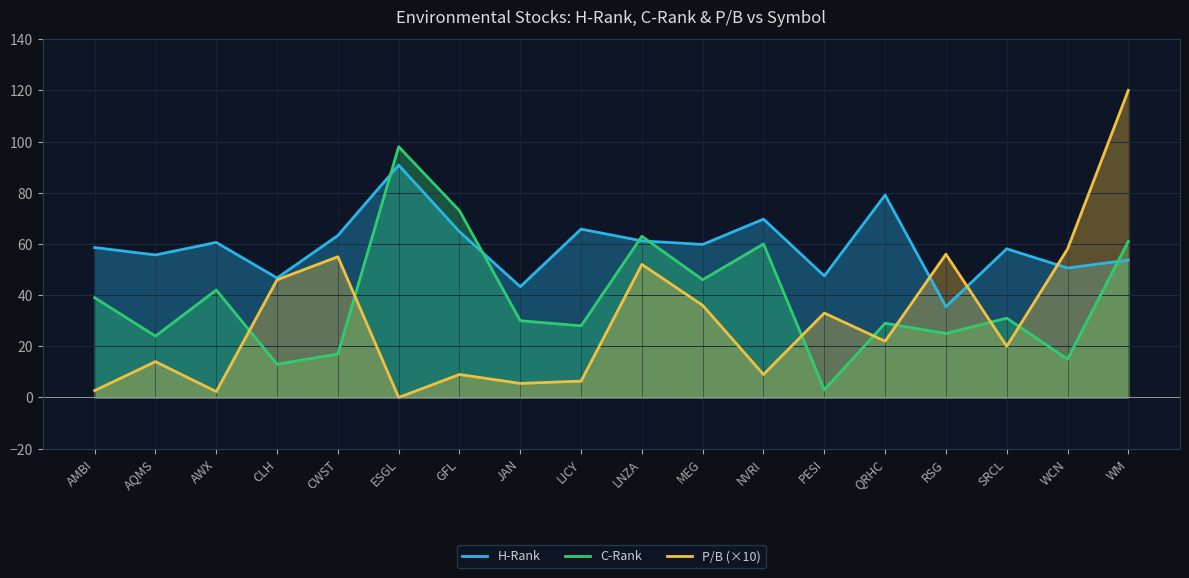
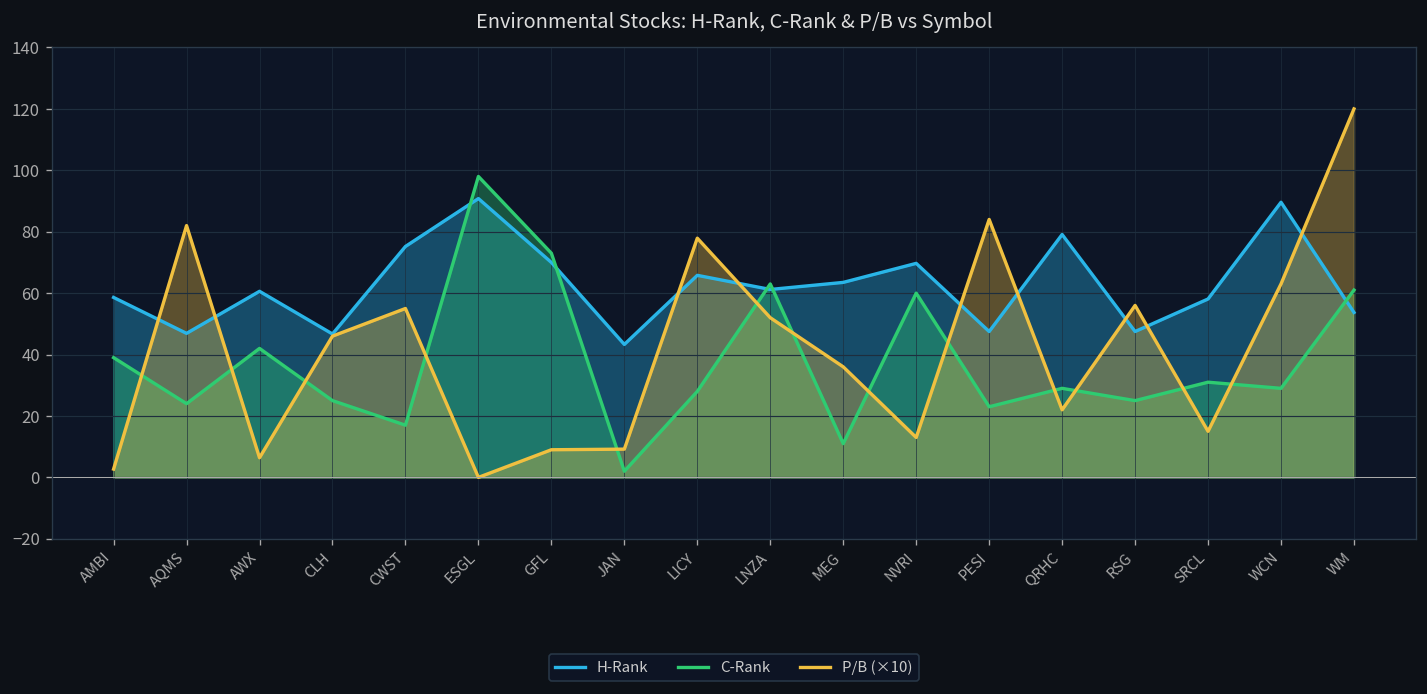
H-Rank, AQMS: 56 -> 47
P/B (×10), AQMS: 14 -> 82
P/B (×10), AWX: 2 -> 6
C-Rank, CLH: 13 -> 25
H-Rank, CWST: 63 -> 75
H-Rank, GFL: 65 -> 70
C-Rank, JAN: 30 -> 2
P/B (×10), JAN: 6 -> 9
P/B (×10), LICY: 6 -> 78
H-Rank, MEG: 60 -> 64
C-Rank, MEG: 46 -> 11
P/B (×10), NVRI: 9 -> 13
C-Rank, PESI: 3 -> 23
P/B (×10), PESI: 33 -> 84
H-Rank, RSG: 36 -> 48
P/B (×10), SRCL: 20 -> 15
H-Rank, WCN: 51 -> 90
C-Rank, WCN: 15 -> 29
P/B (×10), WCN: 58 -> 63
